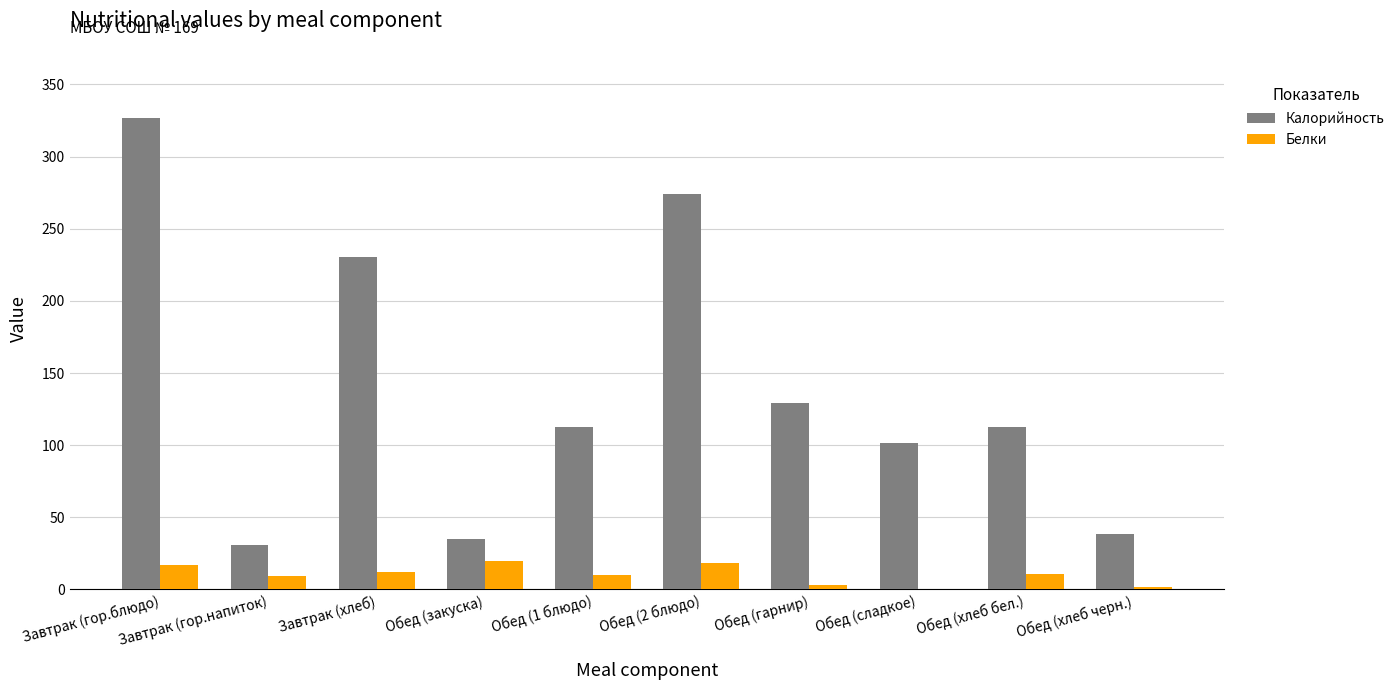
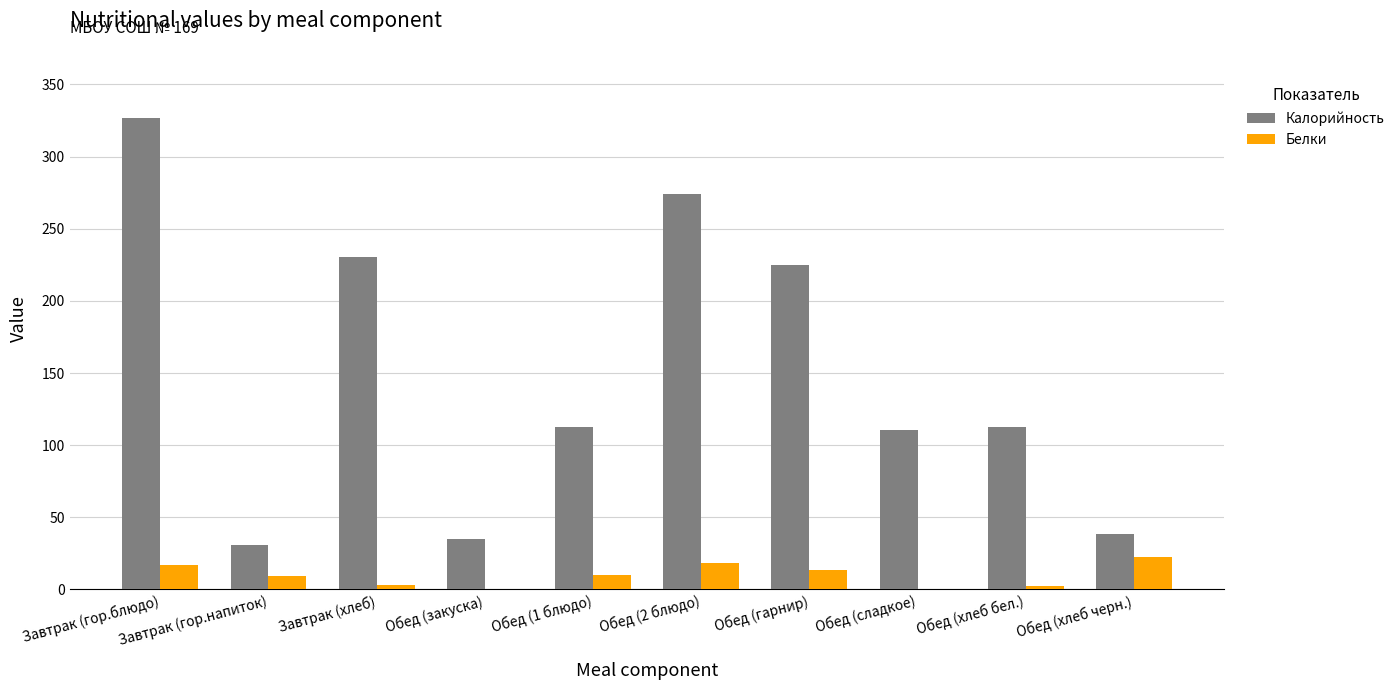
Белки, Завтрак (хлеб): 12 -> 3
Белки, Обед (закуска): 20 -> 0
Калорийность, Обед (гарнир): 129 -> 225
Белки, Обед (гарнир): 3 -> 14
Калорийность, Обед (сладкое): 101 -> 111
Белки, Обед (хлеб бел.): 11 -> 2
Белки, Обед (хлеб черн.): 2 -> 23
